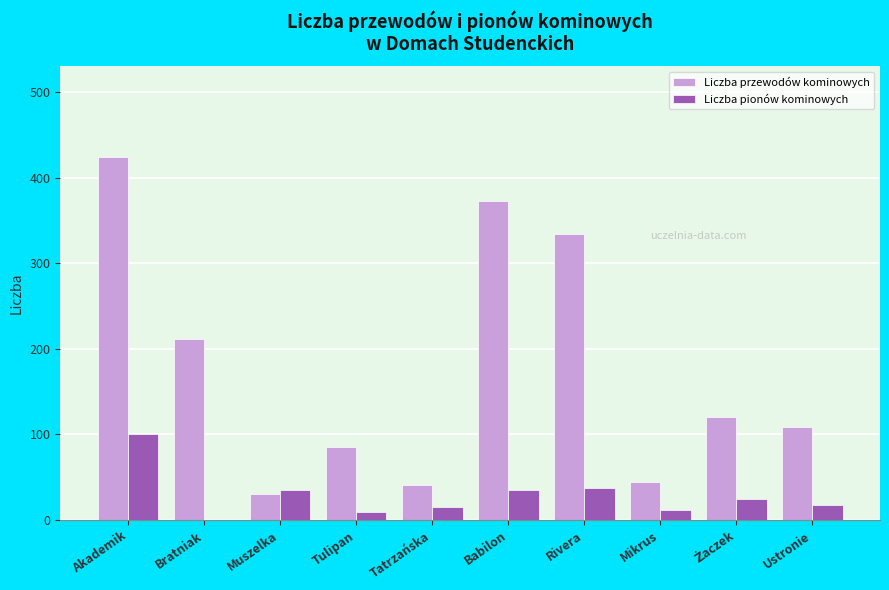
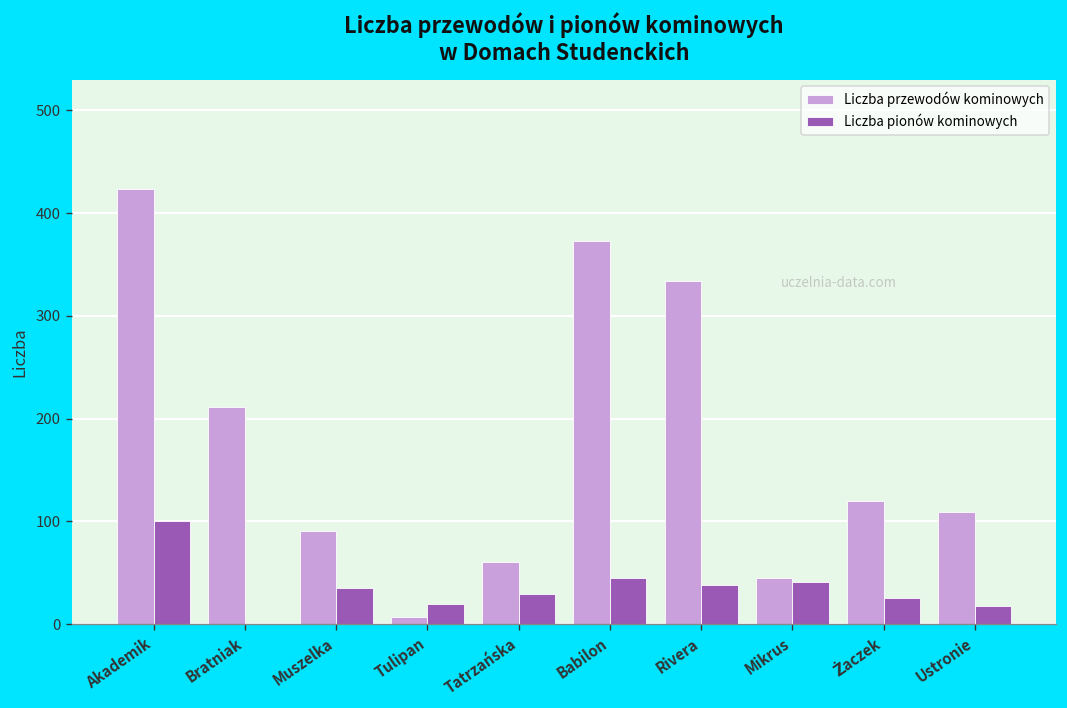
Liczba przewodów kominowych, Muszelka: 30 -> 90
Liczba przewodów kominowych, Tulipan: 90 -> 10
Liczba pionów kominowych, Tulipan: 10 -> 20
Liczba przewodów kominowych, Tatrzańska: 40 -> 60
Liczba pionów kominowych, Tatrzańska: 20 -> 30
Liczba pionów kominowych, Babilon: 40 -> 50
Liczba pionów kominowych, Mikrus: 10 -> 40
